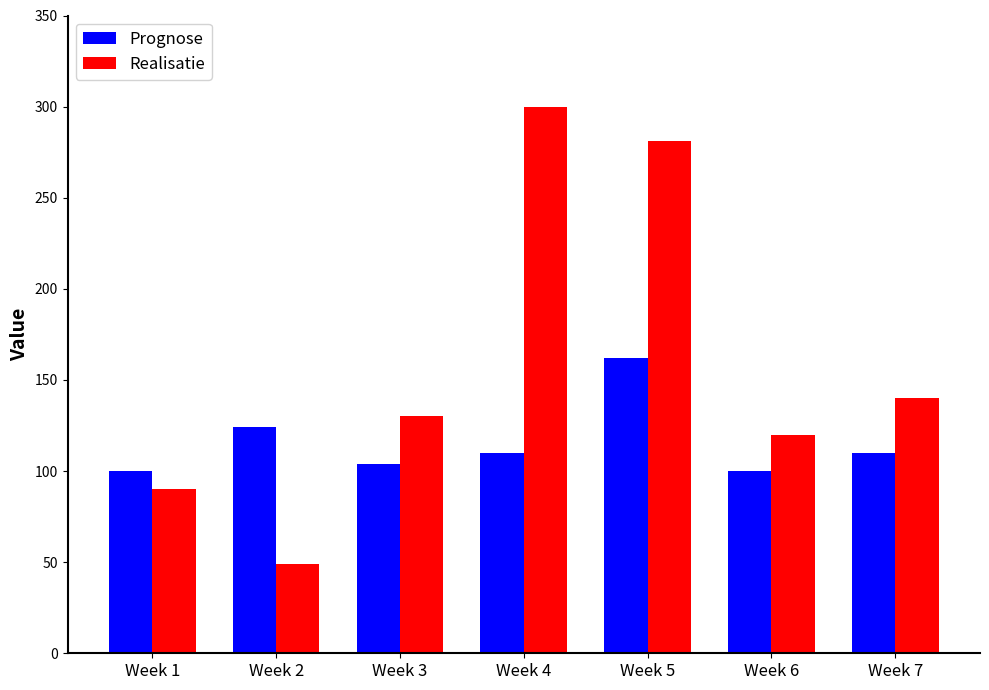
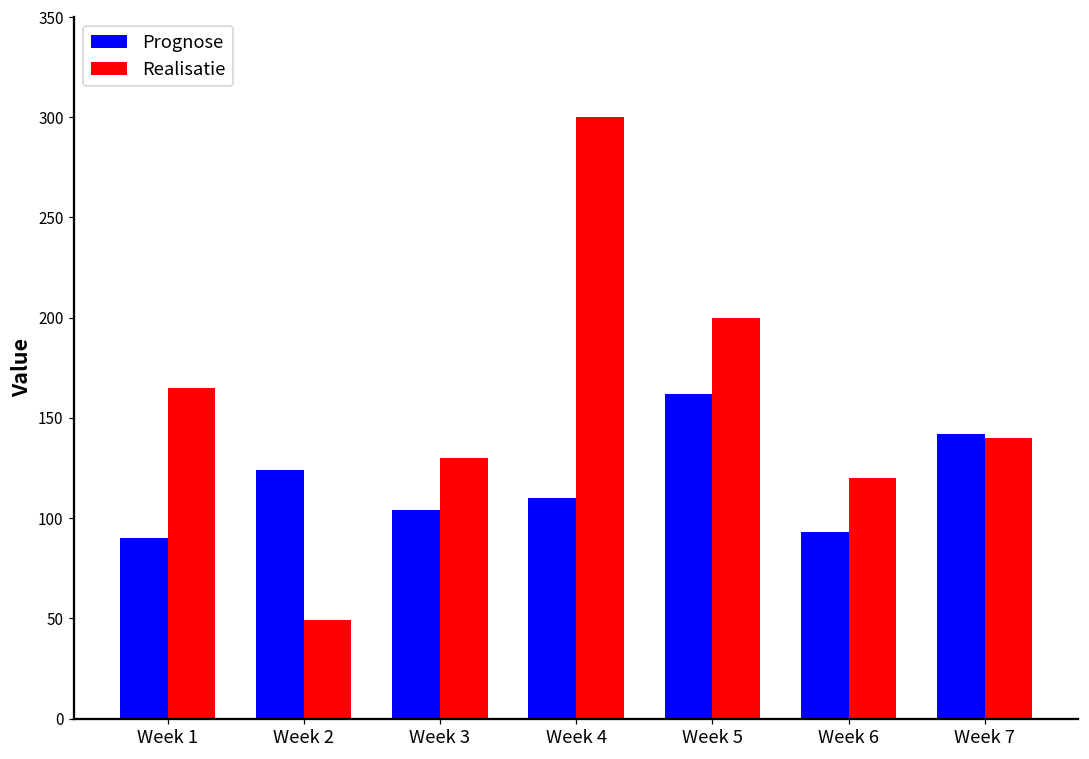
Prognose, Week 1: 100 -> 90
Realisatie, Week 1: 90 -> 165
Realisatie, Week 5: 281 -> 200
Prognose, Week 6: 100 -> 93
Prognose, Week 7: 110 -> 142
